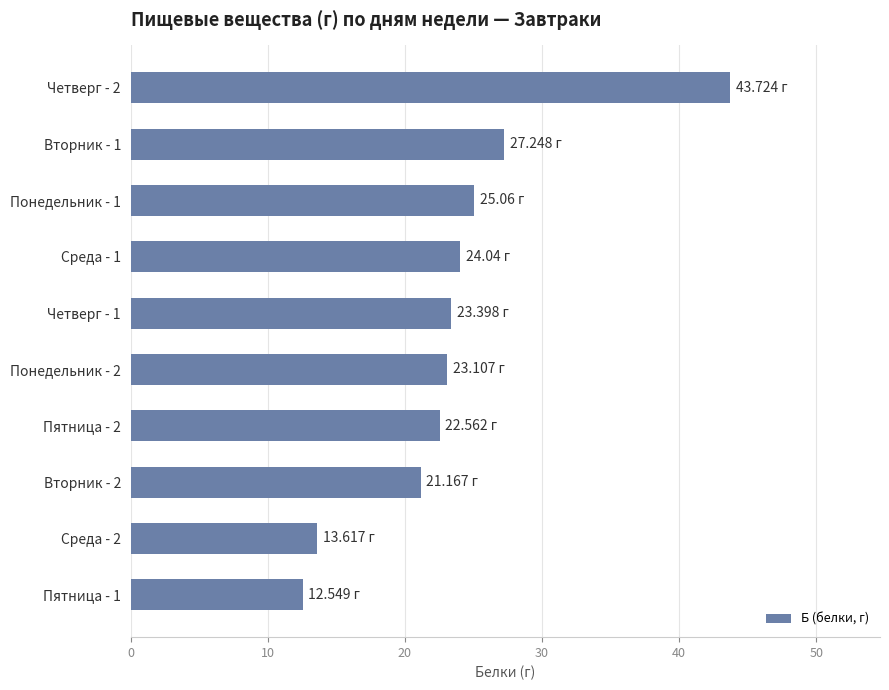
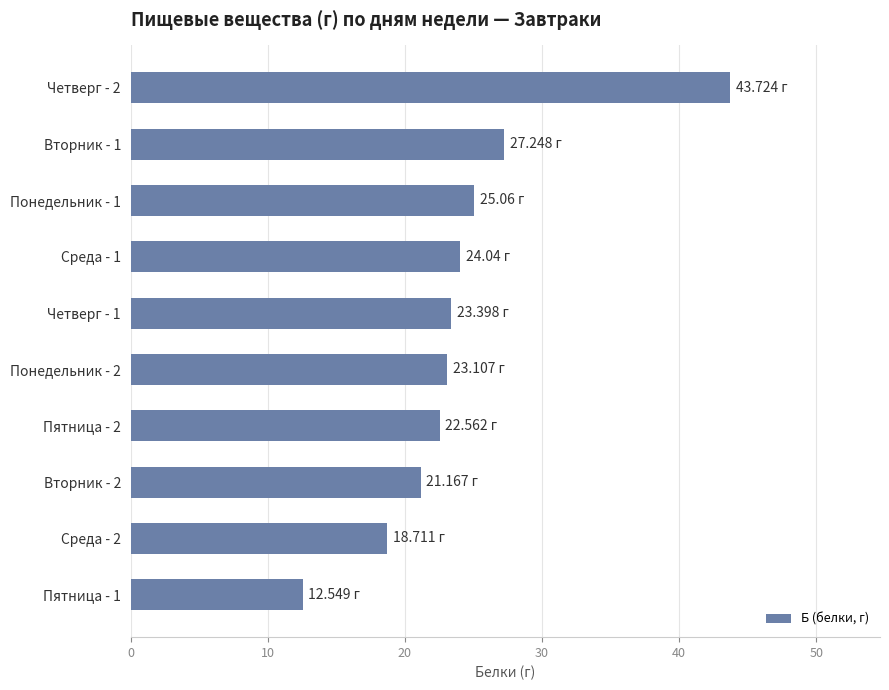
Среда - 2: 13.617 -> 18.711
